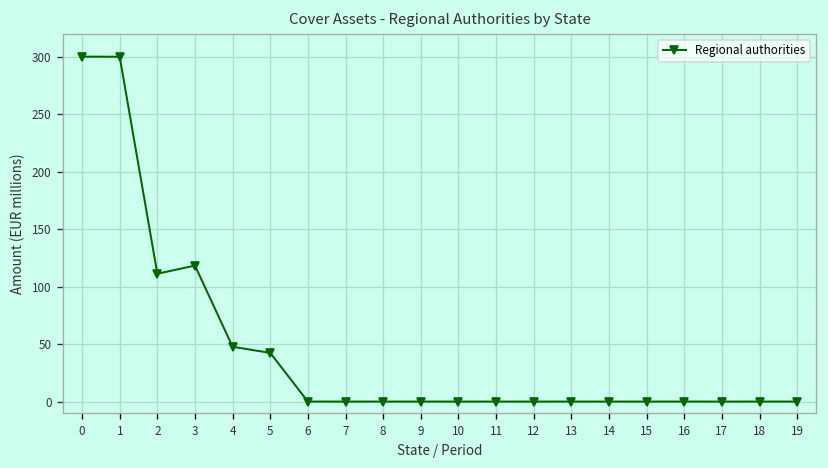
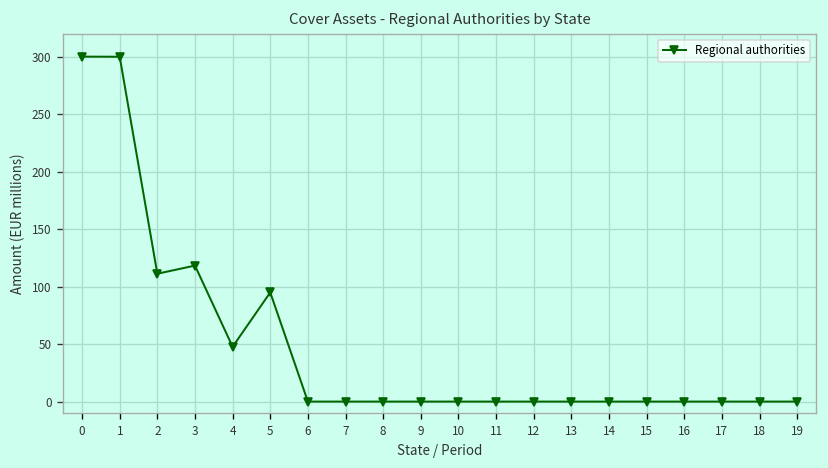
5: 40 -> 100
